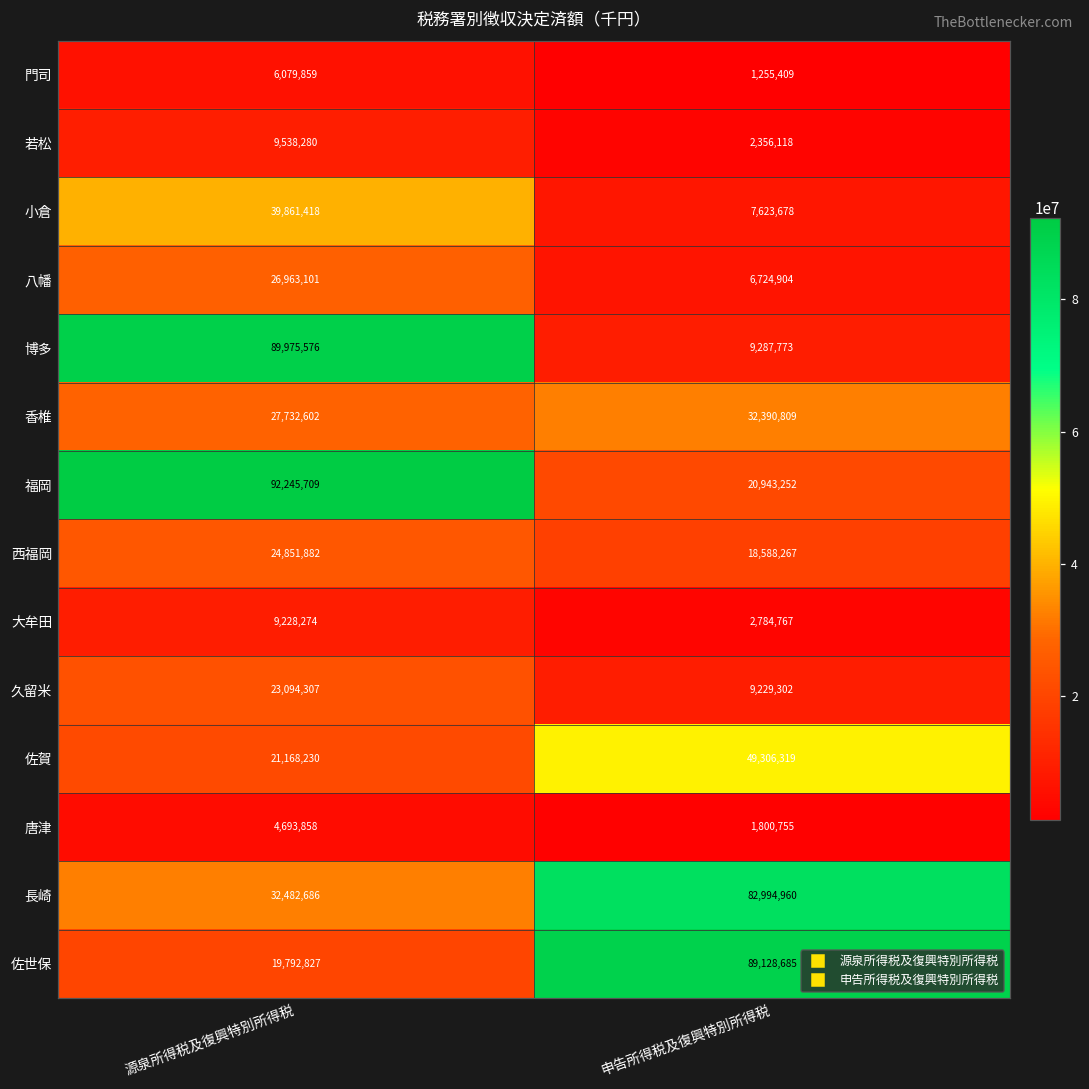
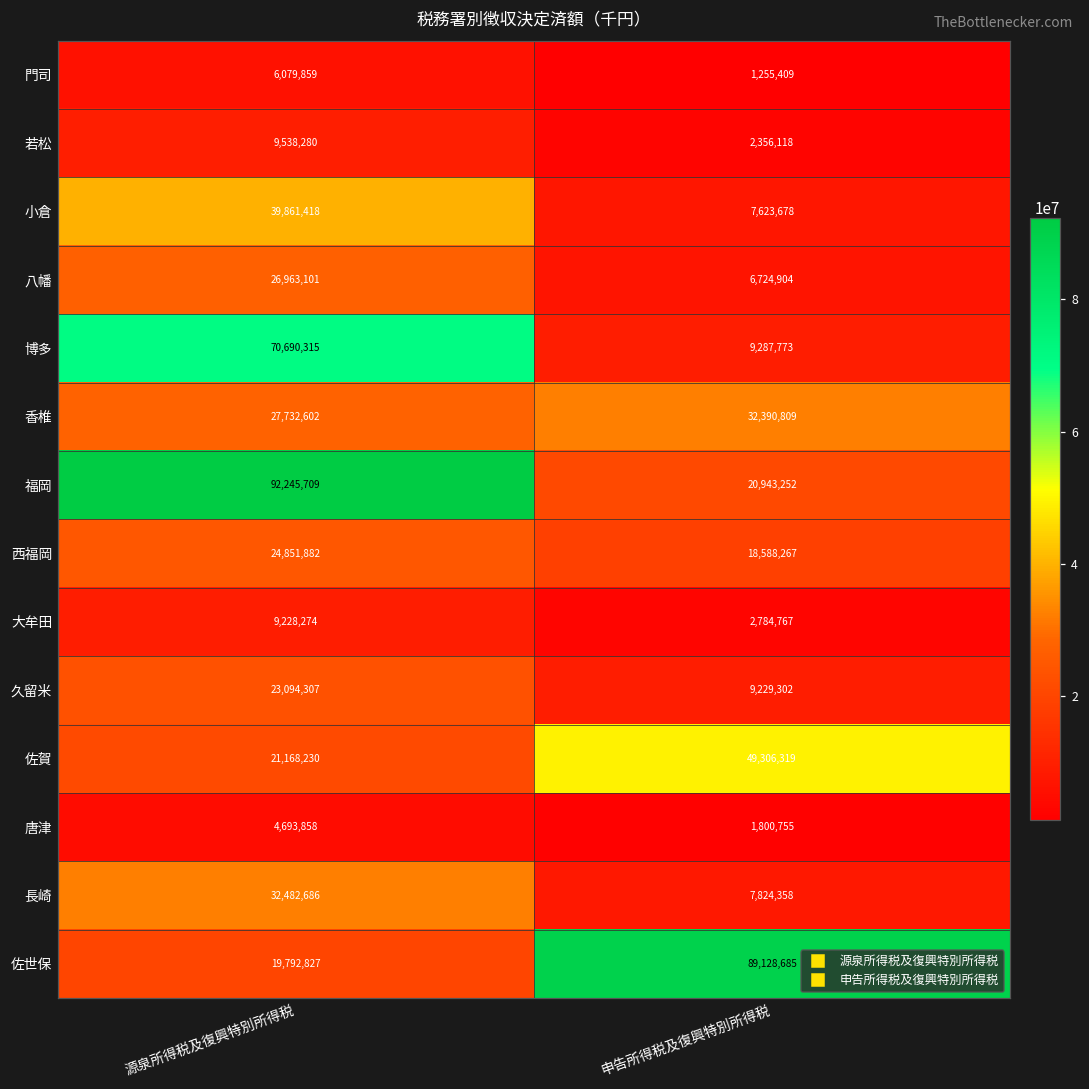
博多, 源泉所得税及復興特別所得税: 89,975,576 -> 70,690,315
長崎, 申告所得税及復興特別所得税: 82,994,960 -> 7,824,358
